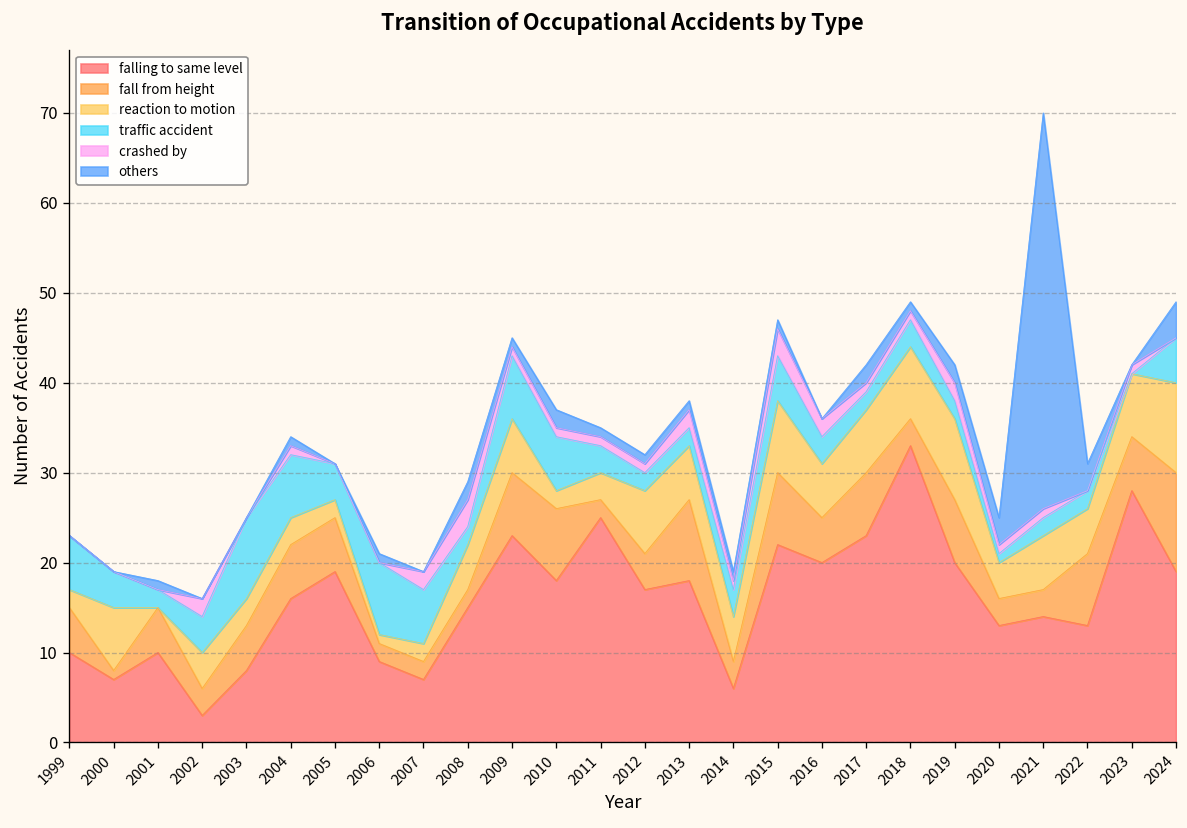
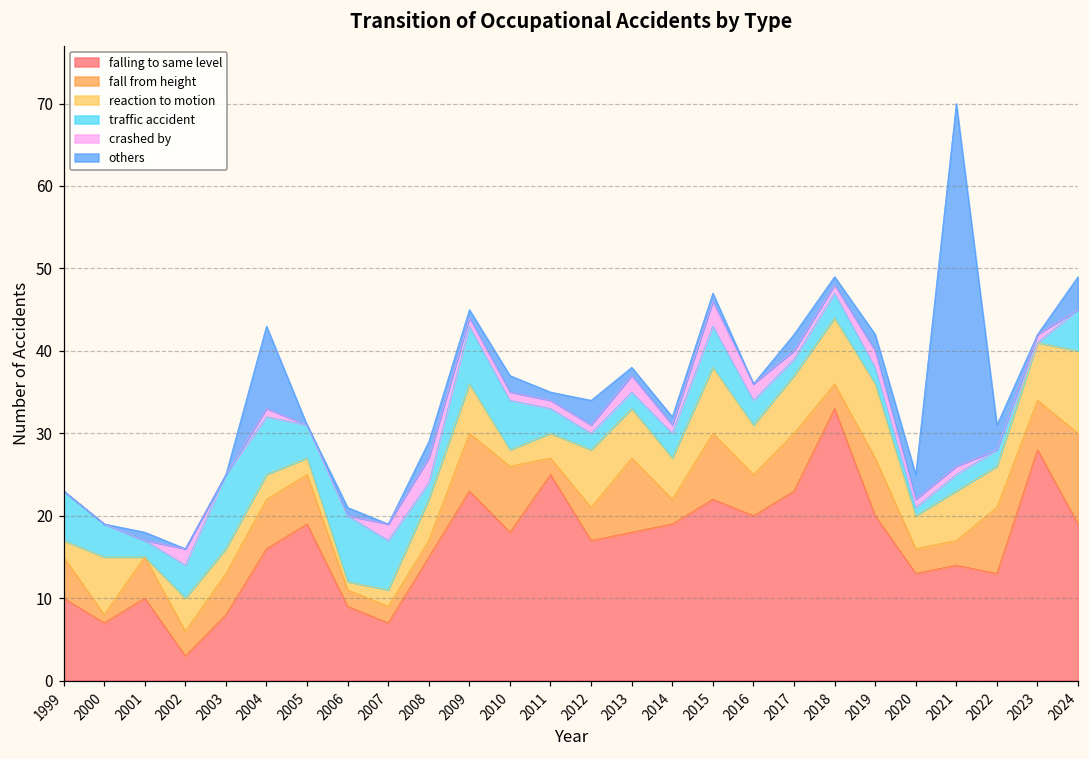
others, 2004: 1 -> 10
others, 2012: 1 -> 3
falling to same level, 2014: 6 -> 19
